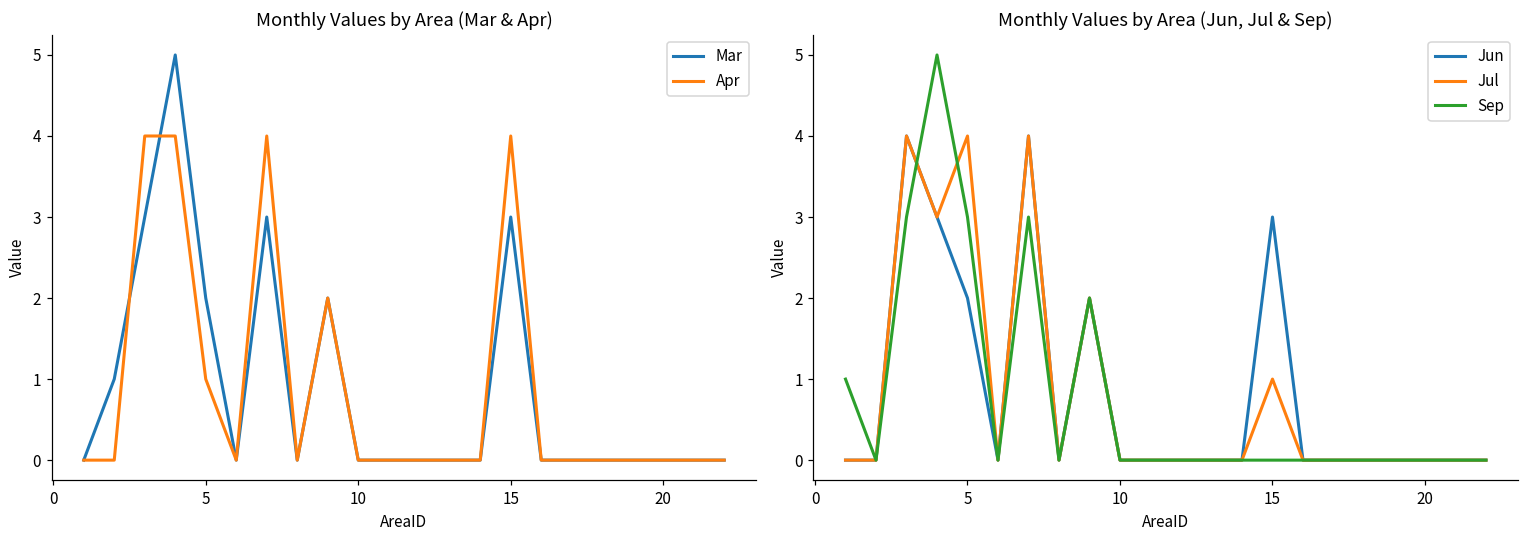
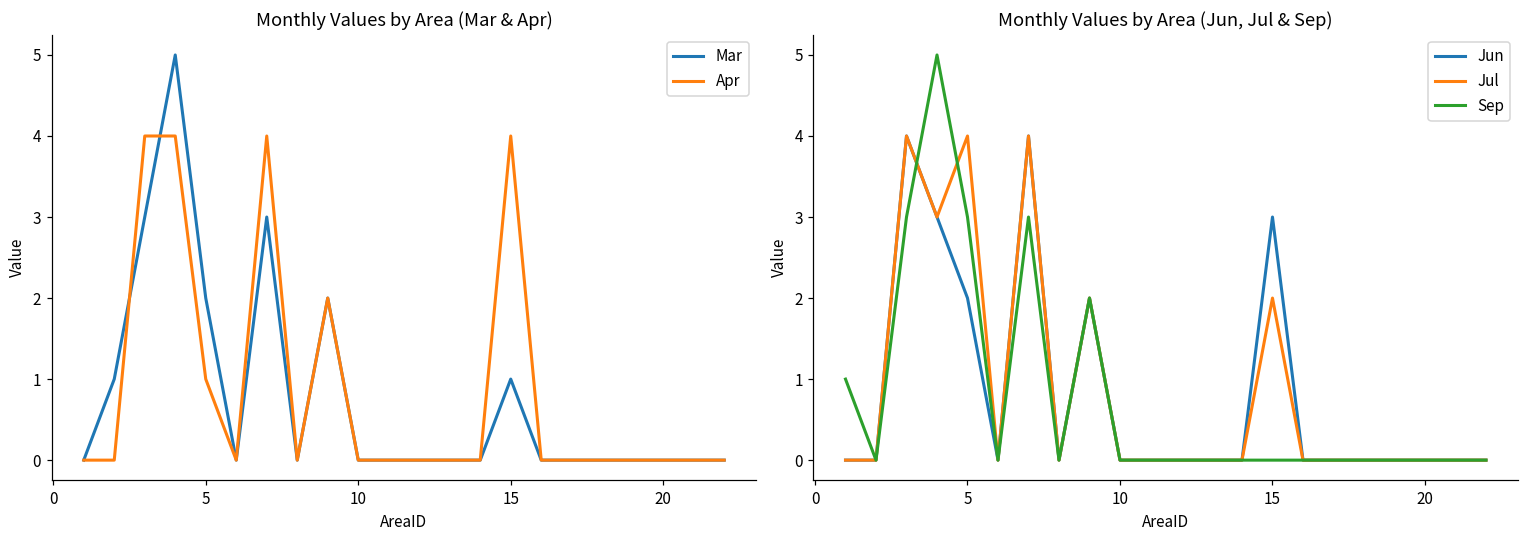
Monthly Values by Area (Mar & Apr), Mar, 15: 3 -> 1
Monthly Values by Area (Jun, Jul & Sep), Jul, 15: 1 -> 2
